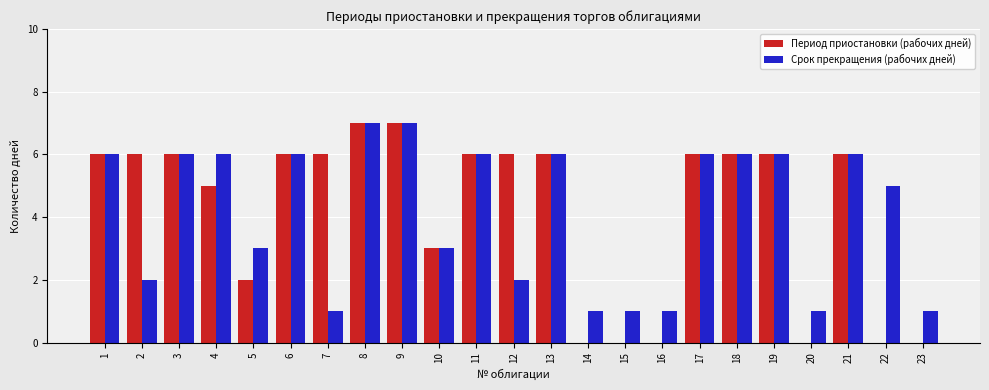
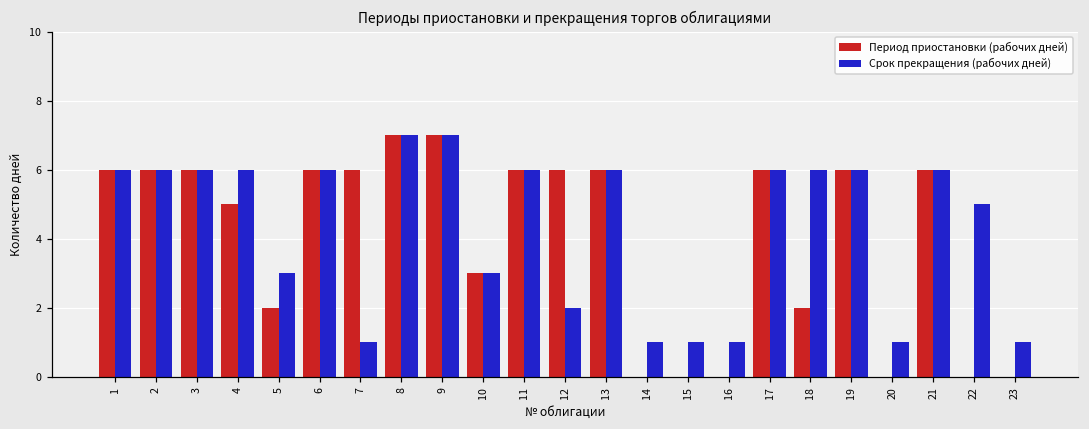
Срок прекращения (рабочих дней), 2: 2 -> 6
Период приостановки (рабочих дней), 18: 6 -> 2
